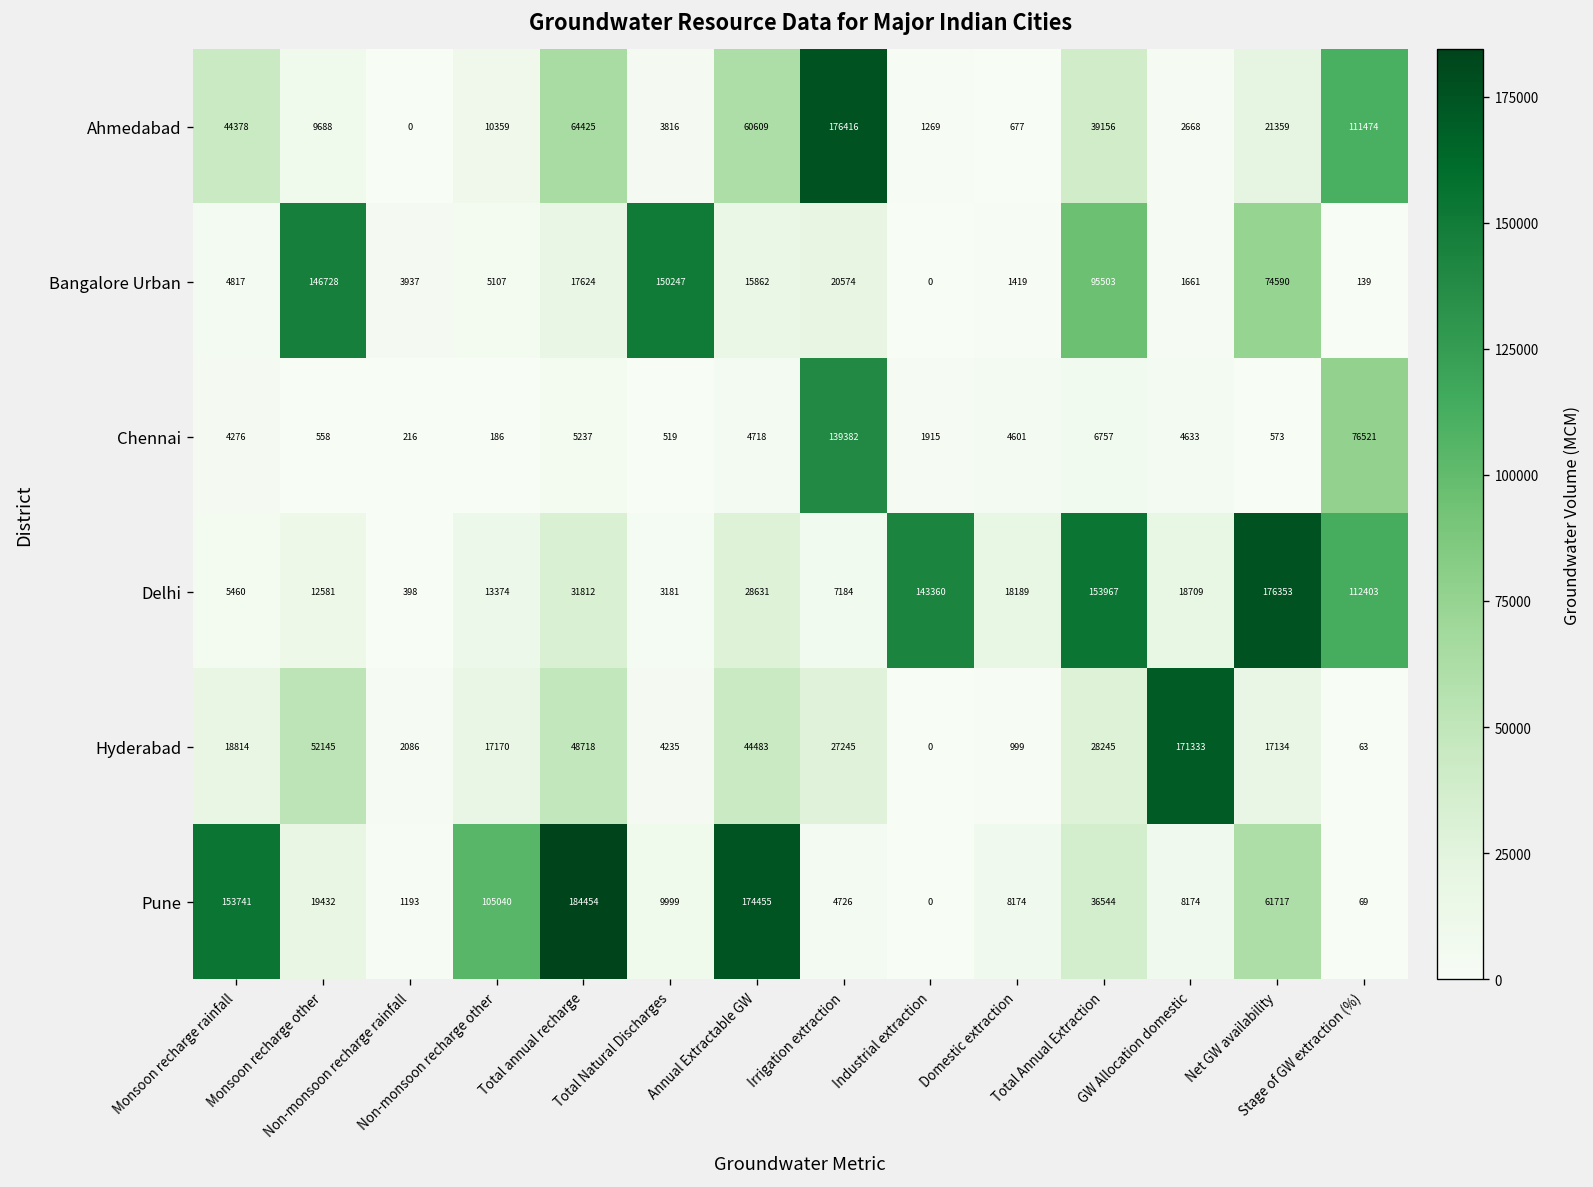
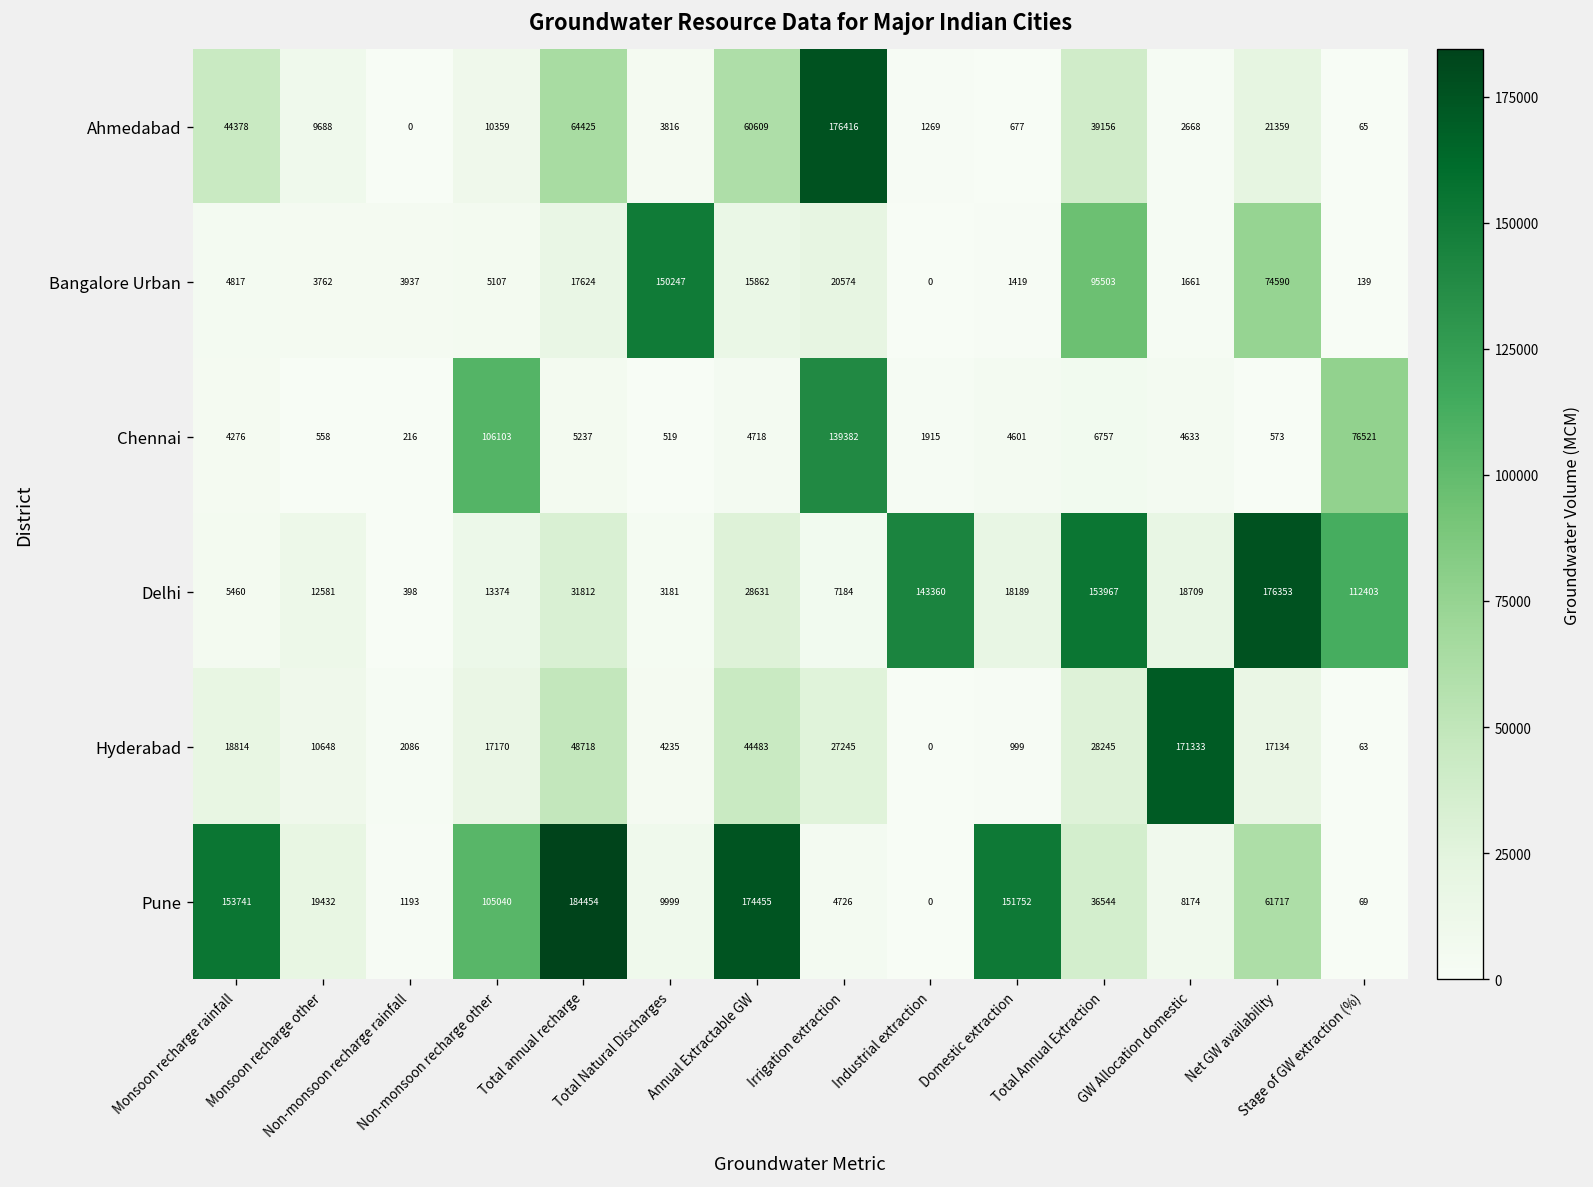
Ahmedabad, Stage of GW extraction (%): 111474 -> 65
Bangalore Urban, Monsoon recharge other: 146728 -> 3762
Chennai, Non-monsoon recharge other: 186 -> 106103
Hyderabad, Monsoon recharge other: 52145 -> 10648
Pune, Domestic extraction: 8174 -> 151752
